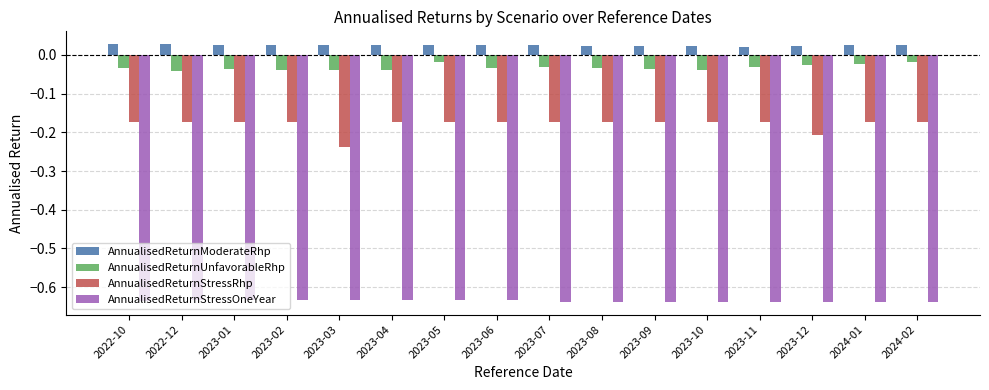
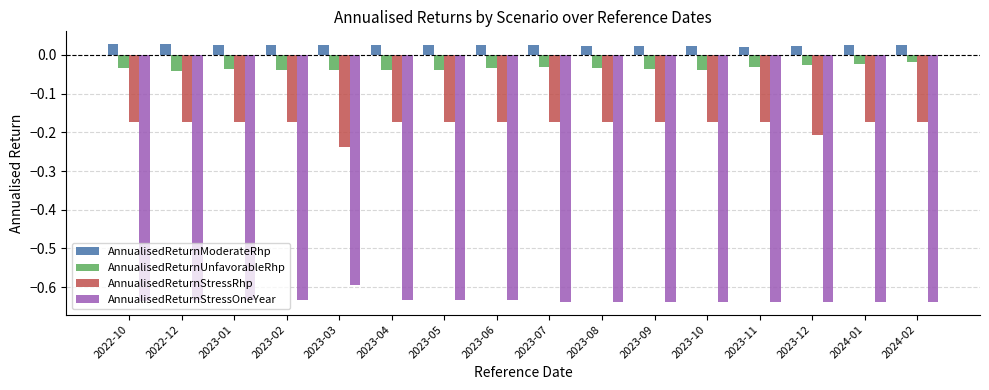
AnnualisedReturnStressOneYear, 2023-03: -0.63 -> -0.60
AnnualisedReturnUnfavorableRhp, 2023-05: -0.02 -> -0.04
